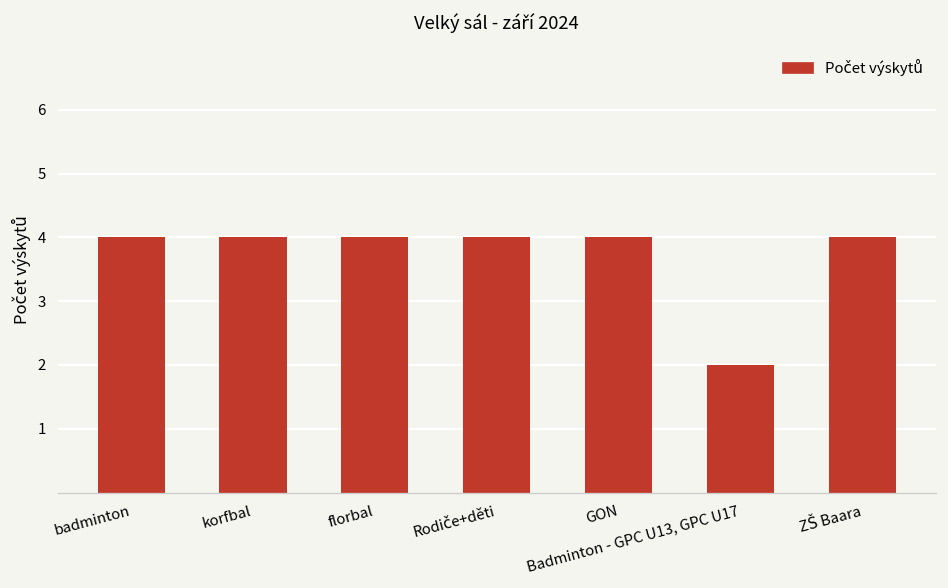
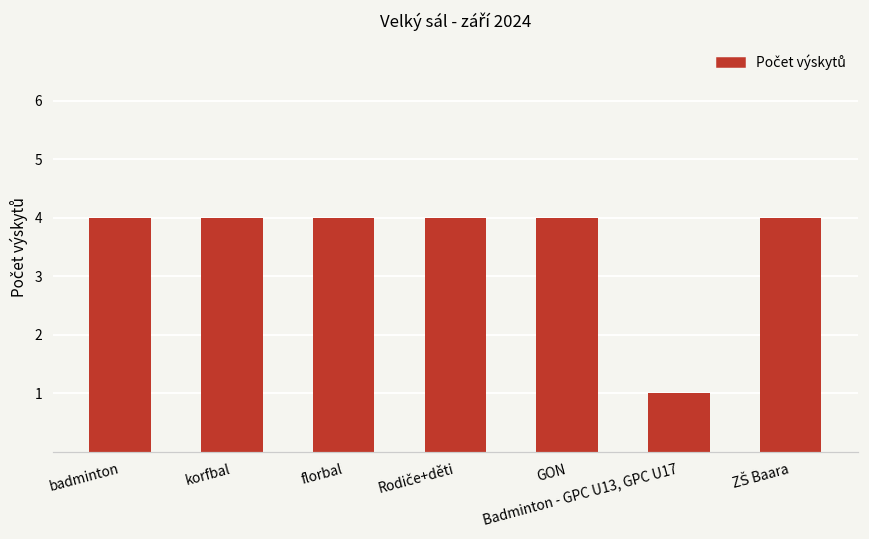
Badminton - GPC U13, GPC U17: 2 -> 1
